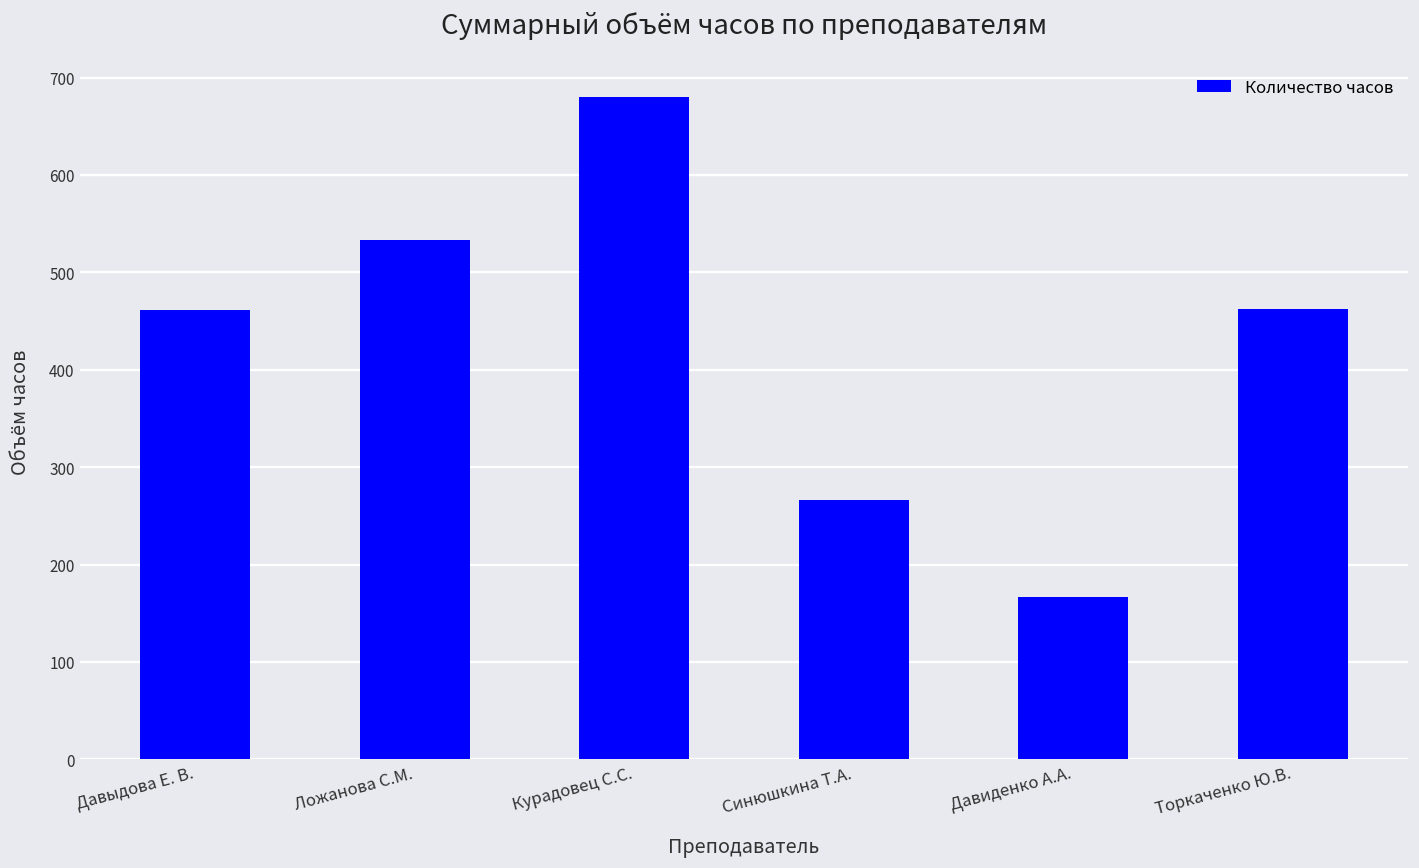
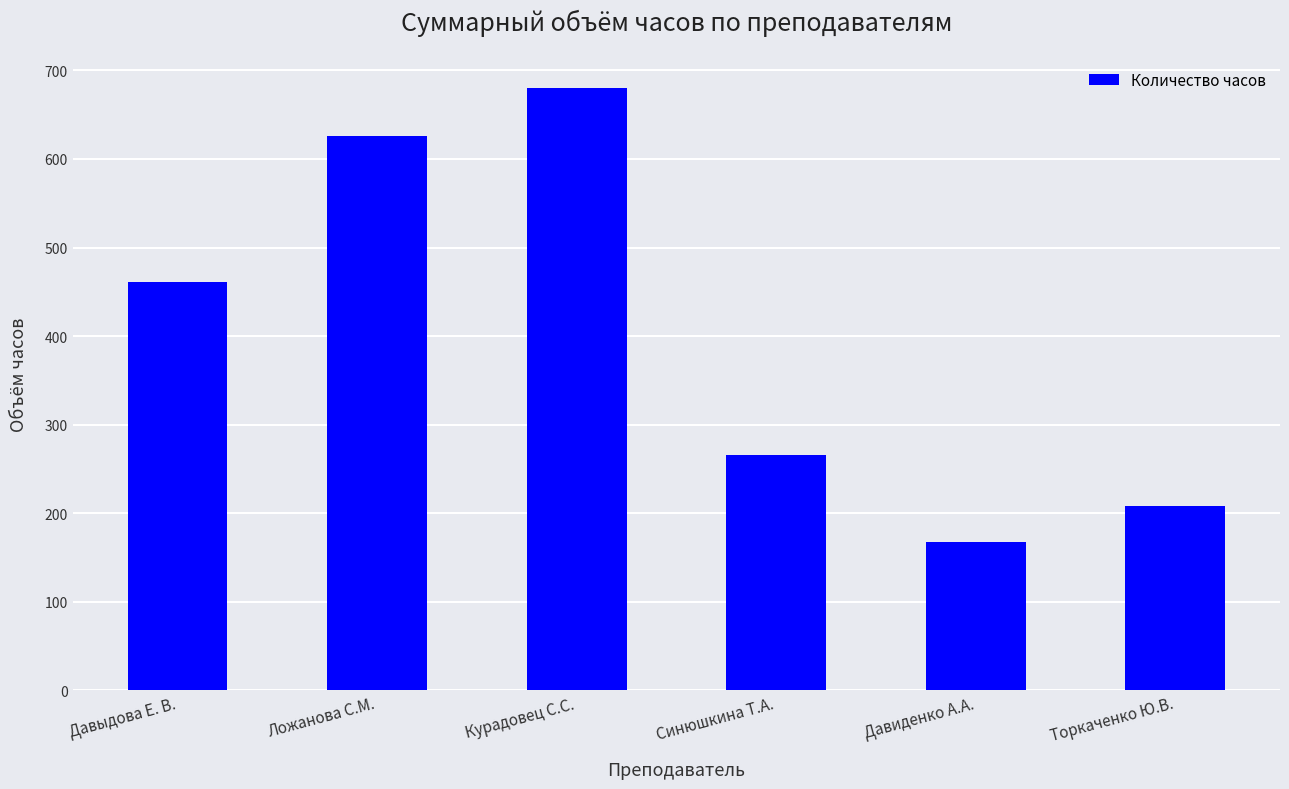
Ложанова С.М.: 530 -> 630
Торкаченко Ю.В.: 460 -> 210
